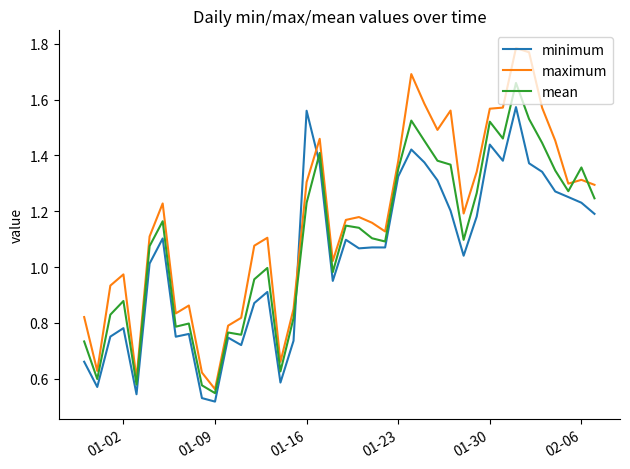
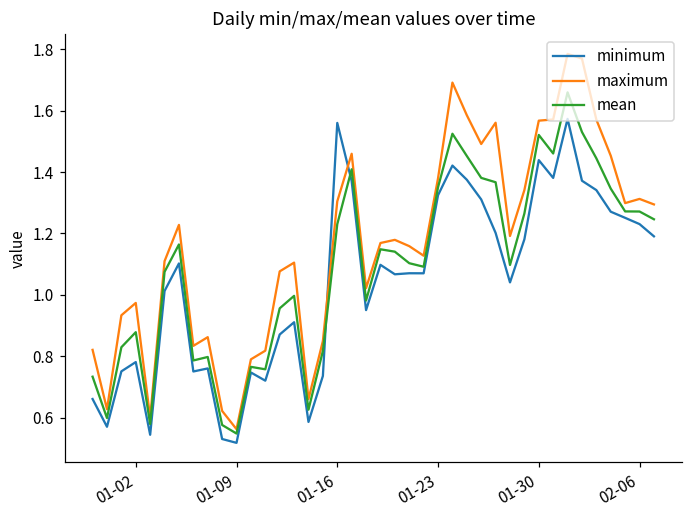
mean, 02-06: 1.36 -> 1.27
